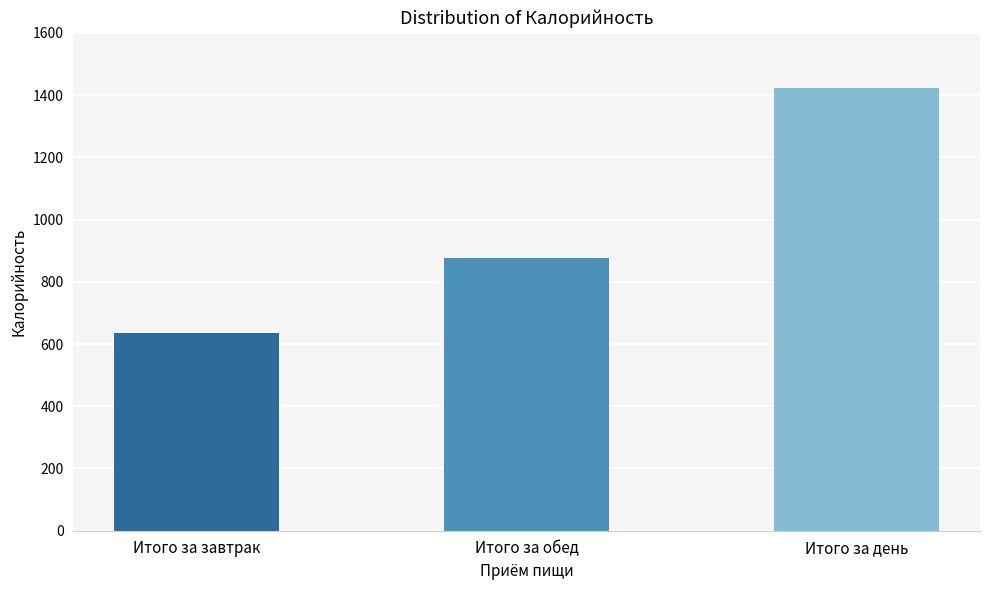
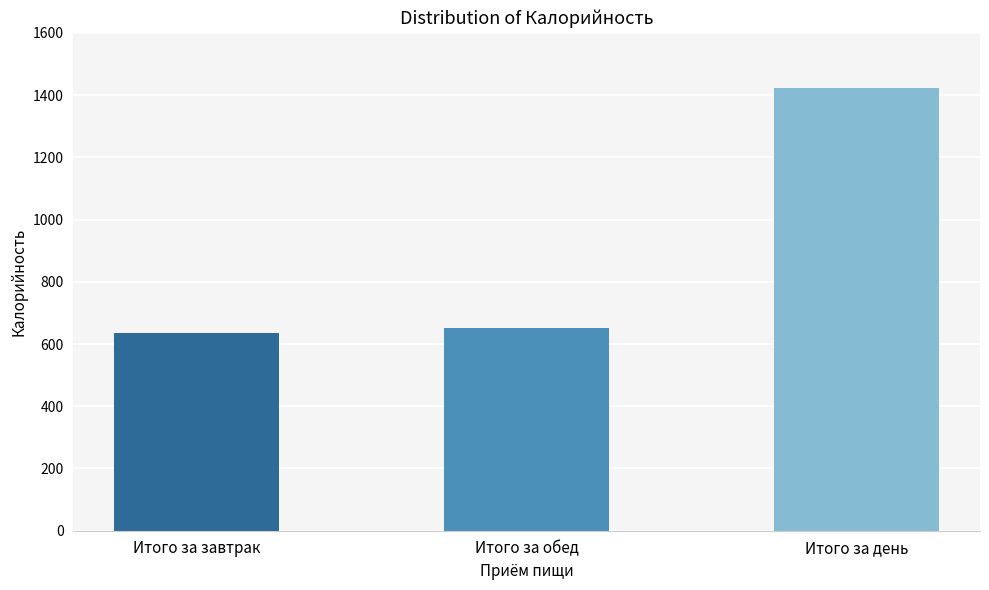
Итого за обед: 880 -> 650
